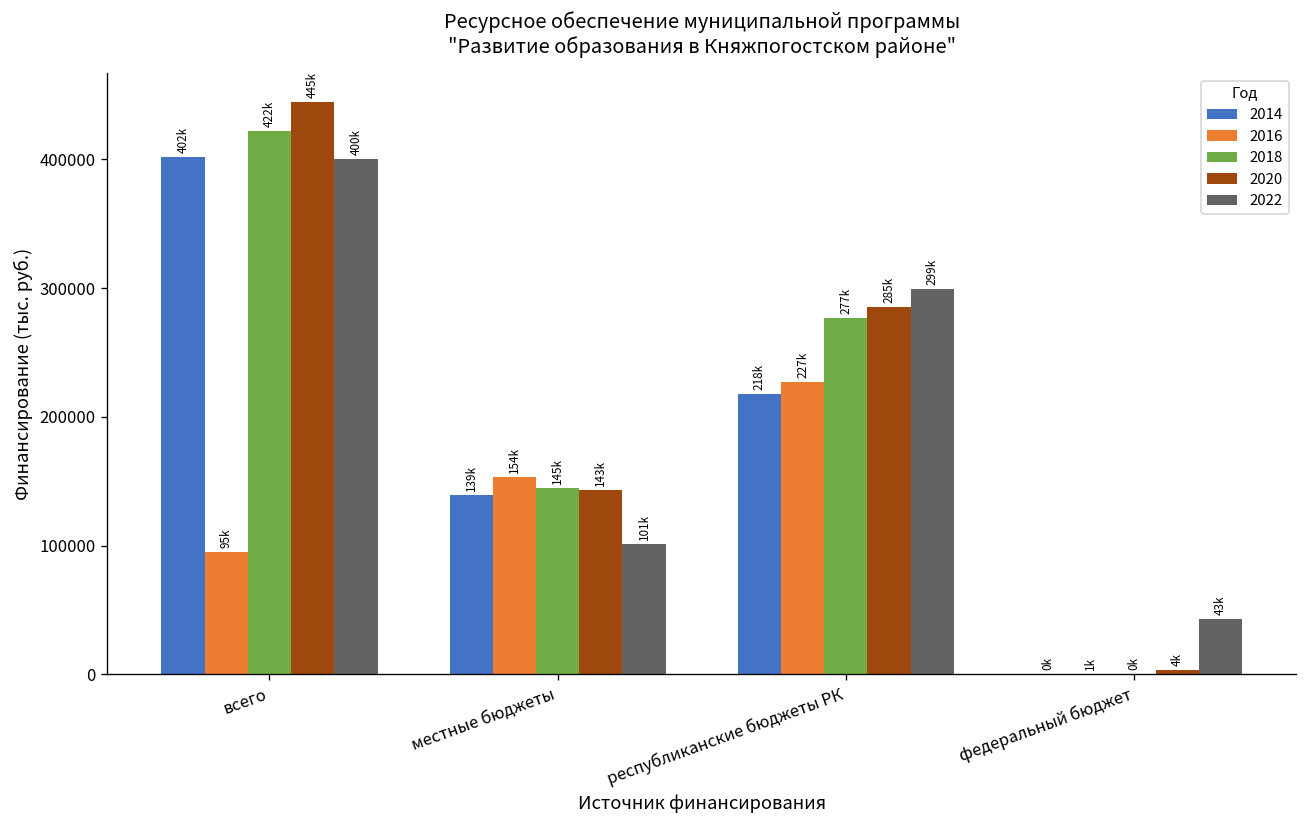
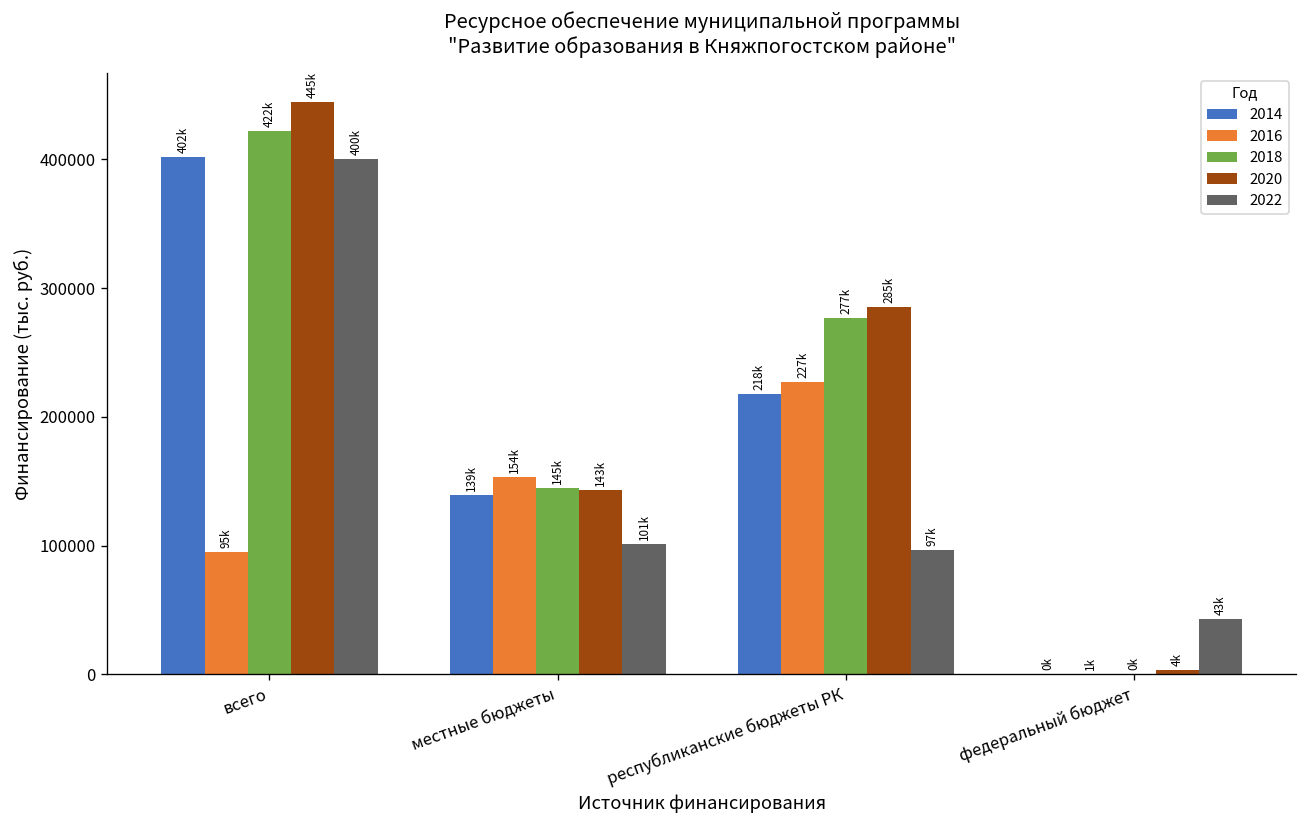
2022, республиканские бюджеты РК: 299k -> 97k
